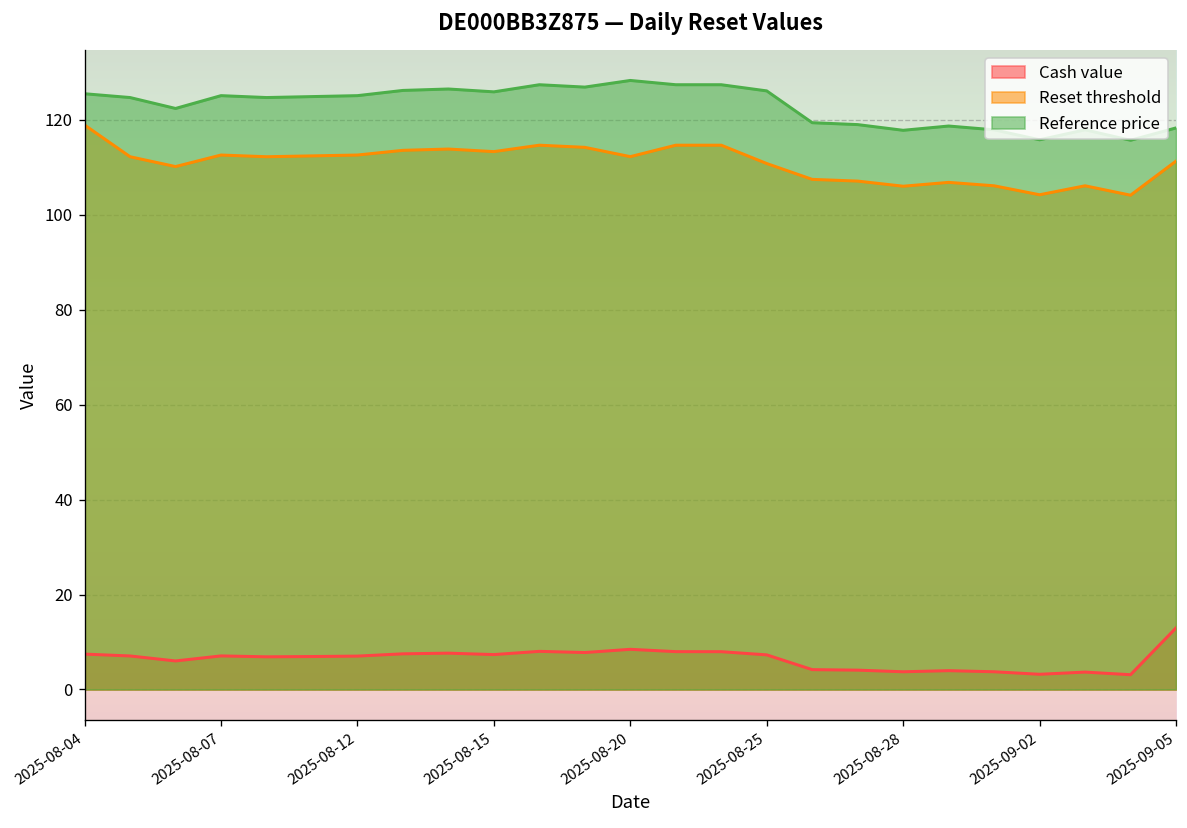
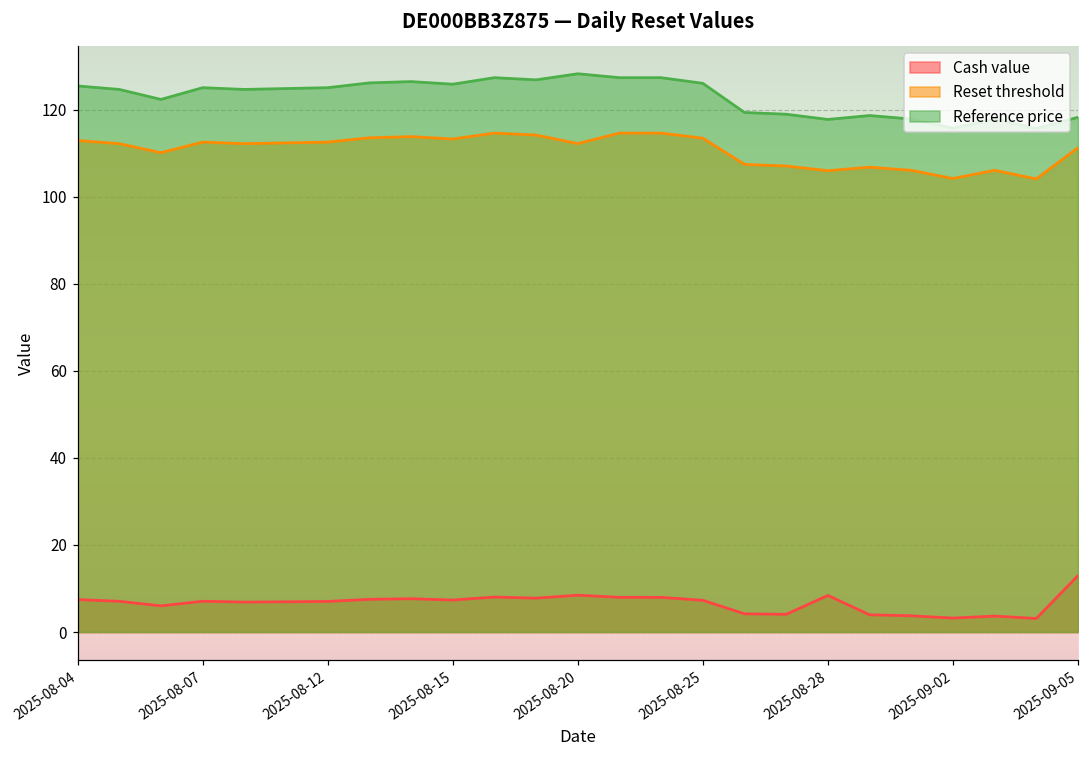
Reset threshold, 2025-08-04: 119 -> 113
Reset threshold, 2025-08-25: 111 -> 113
Cash value, 2025-08-28: 4 -> 8
